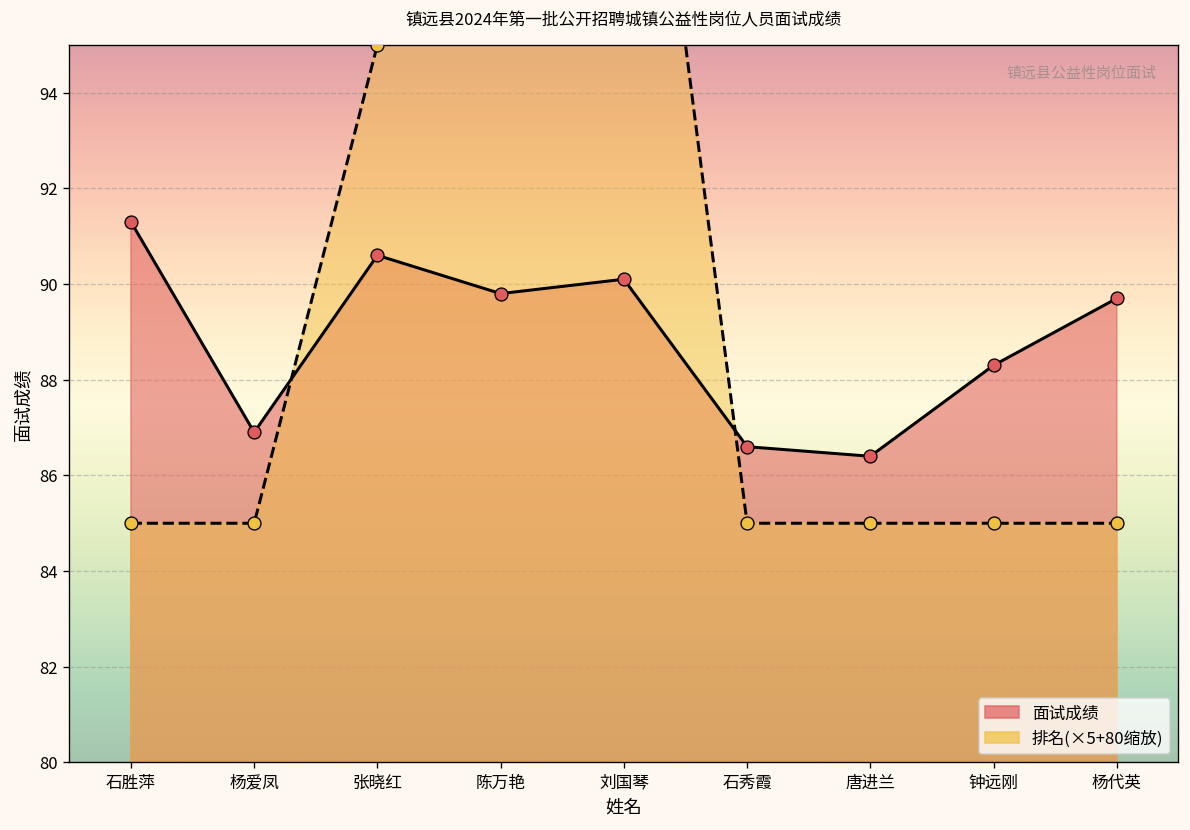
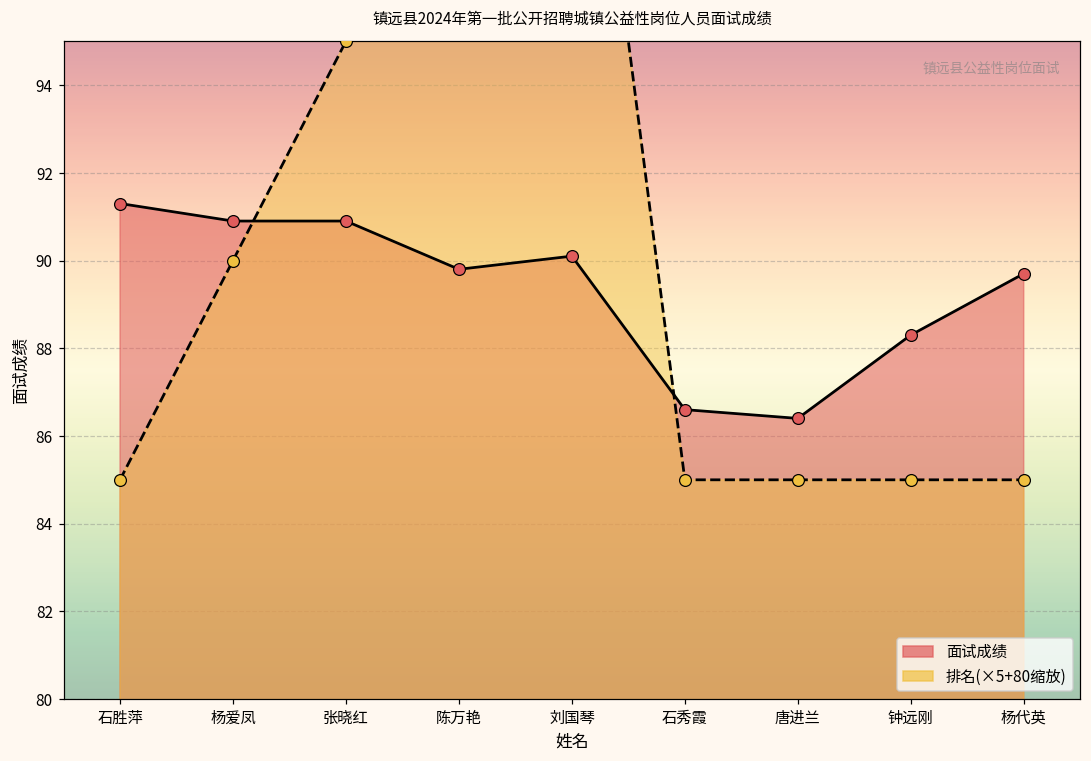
面试成绩, 杨爱凤: 86.9 -> 90.9
排名(×5+80缩放), 杨爱凤: 85.0 -> 90.0
面试成绩, 张晓红: 90.6 -> 90.9
